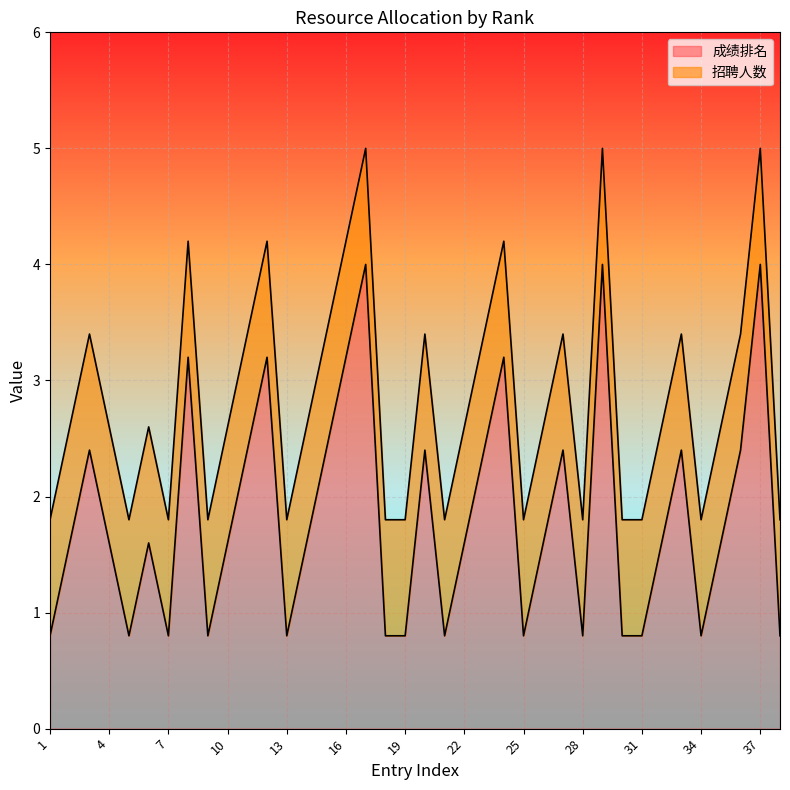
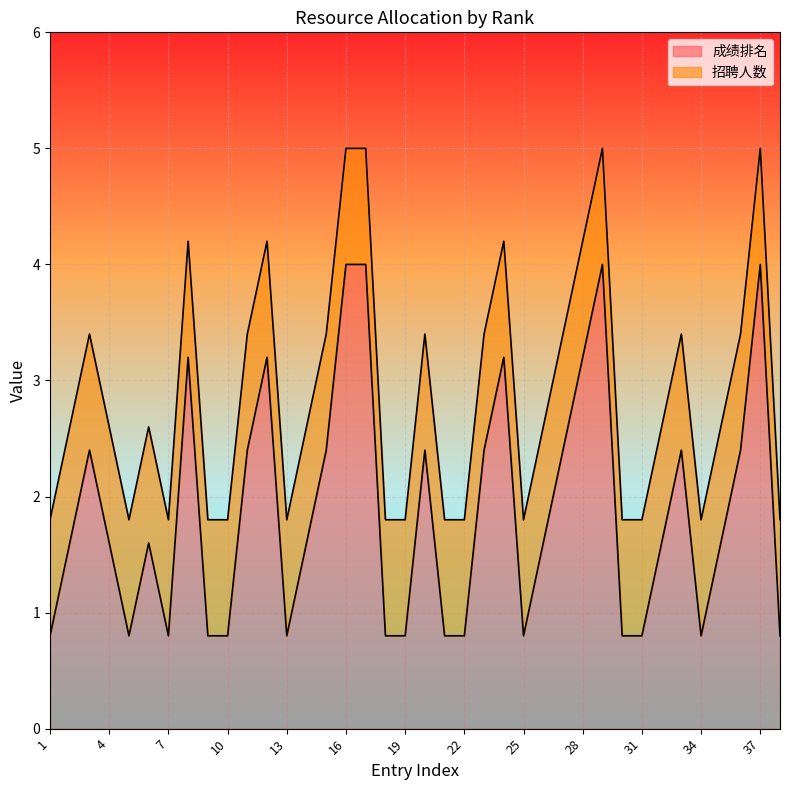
成绩排名, 10: 1.60 -> 0.80
成绩排名, 16: 3.20 -> 4.00
成绩排名, 22: 1.60 -> 0.80
成绩排名, 28: 0.80 -> 3.20
